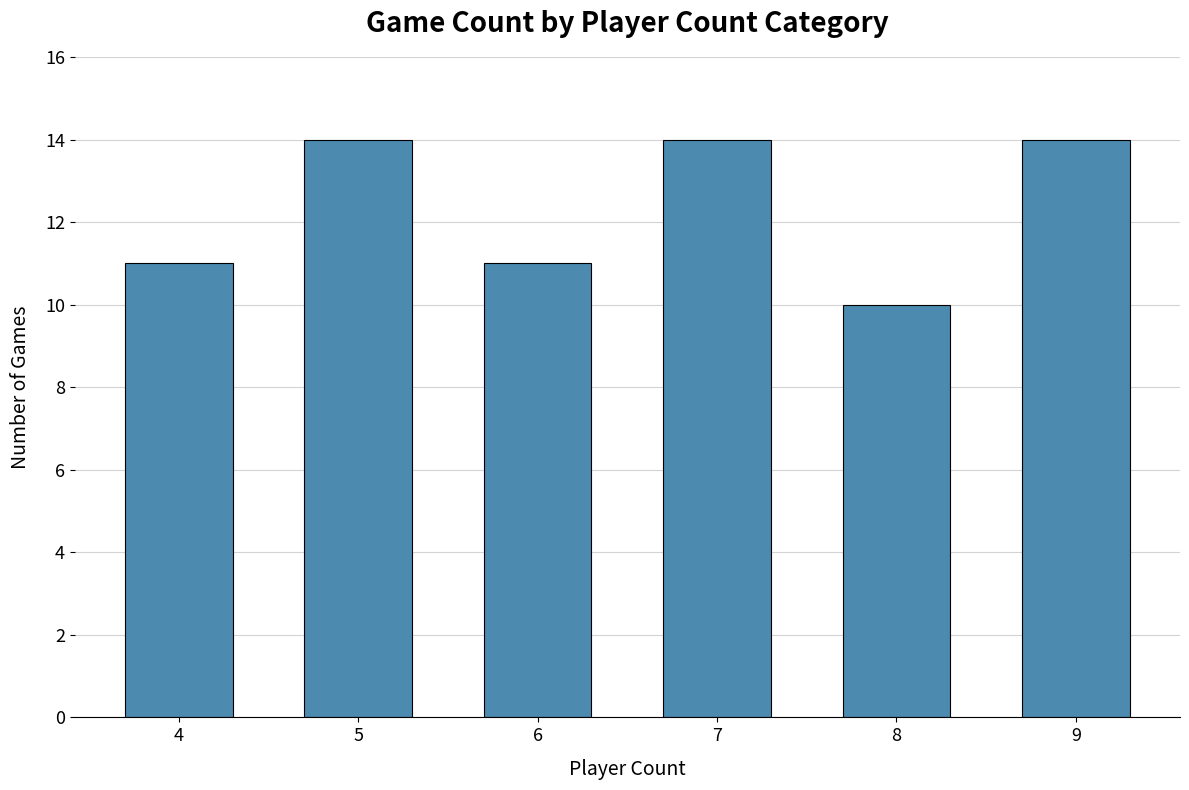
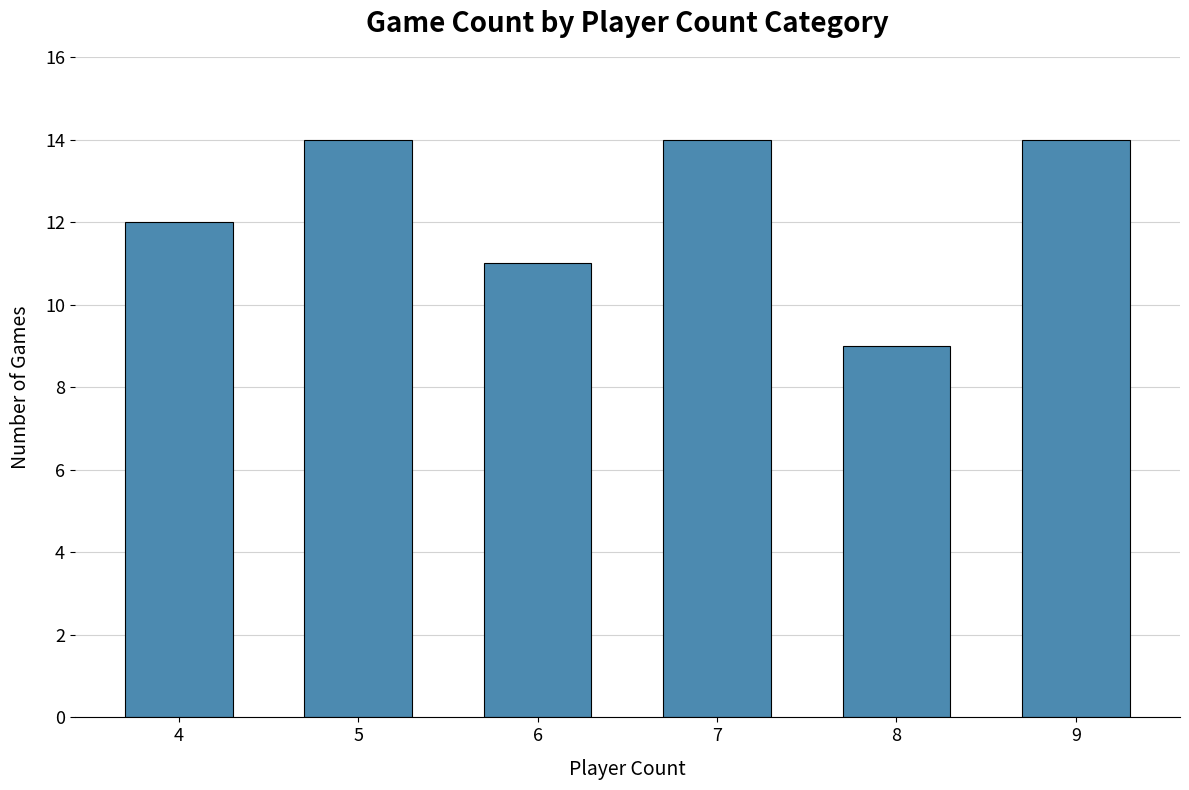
4: 11 -> 12
8: 10 -> 9
